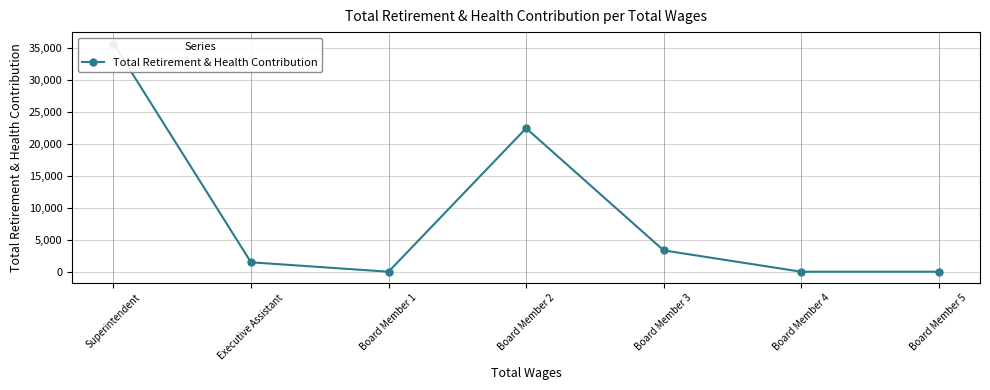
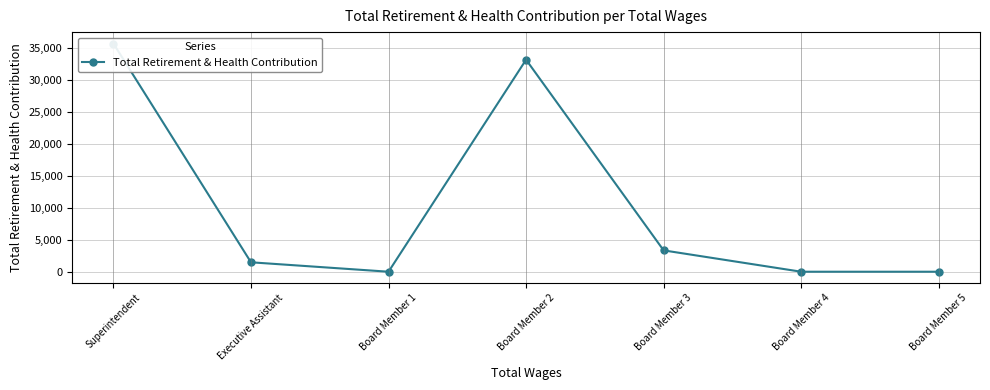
Board Member 2: 22,000 -> 33,000
